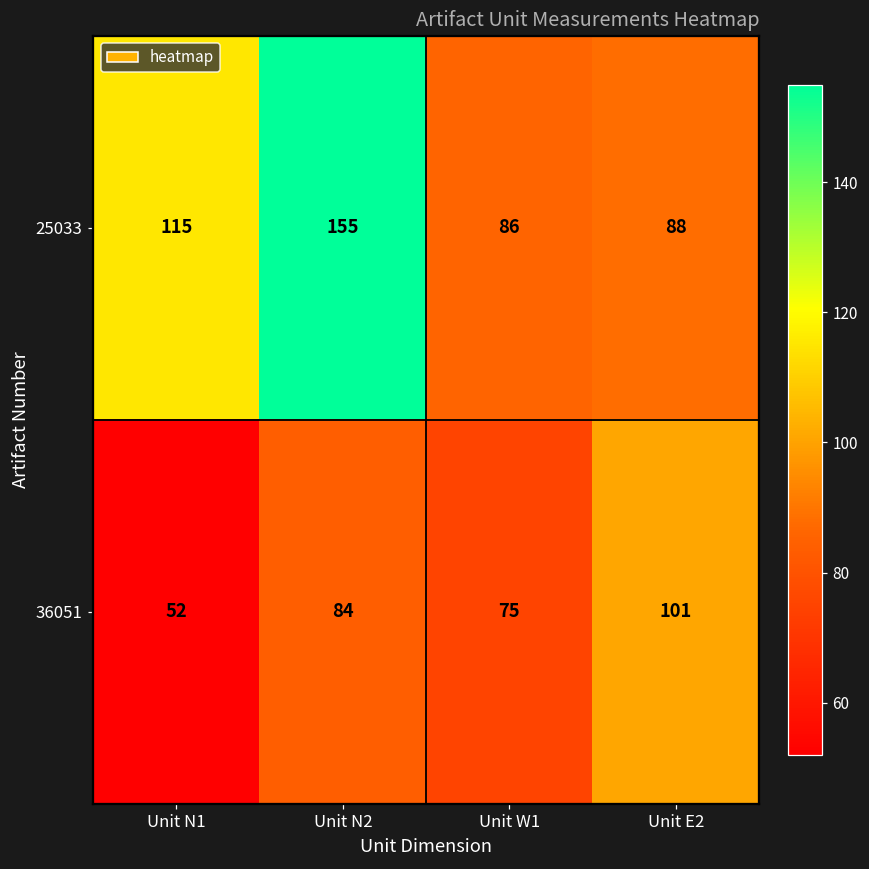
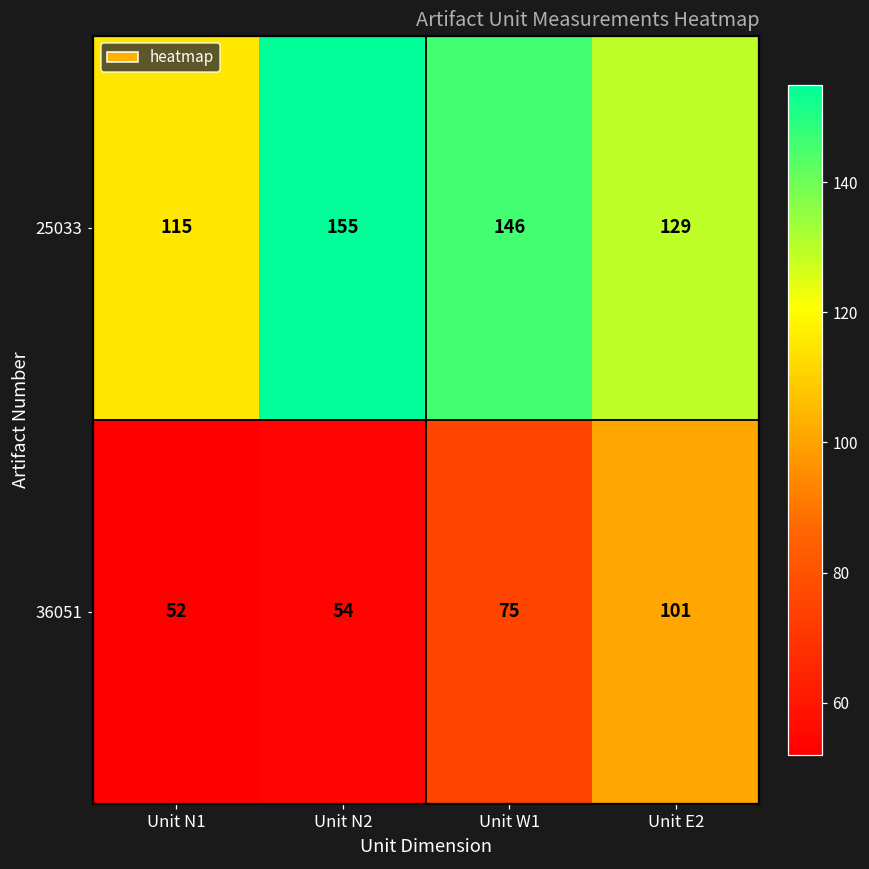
25033, Unit W1: 86 -> 146
25033, Unit E2: 88 -> 129
36051, Unit N2: 84 -> 54
